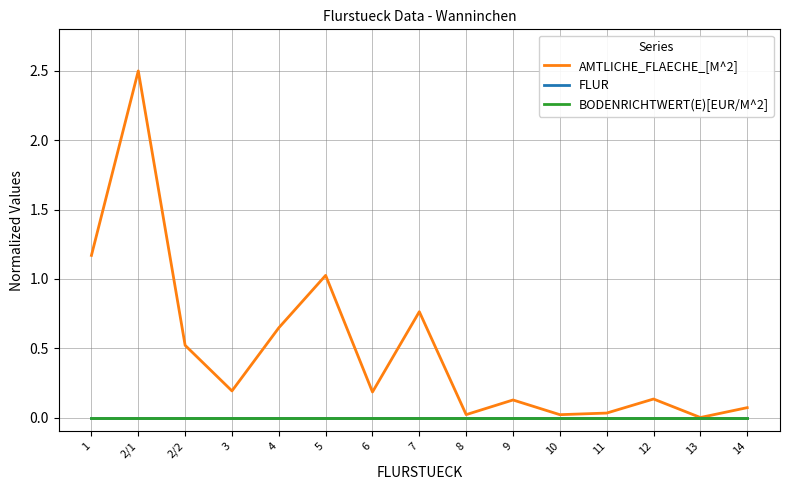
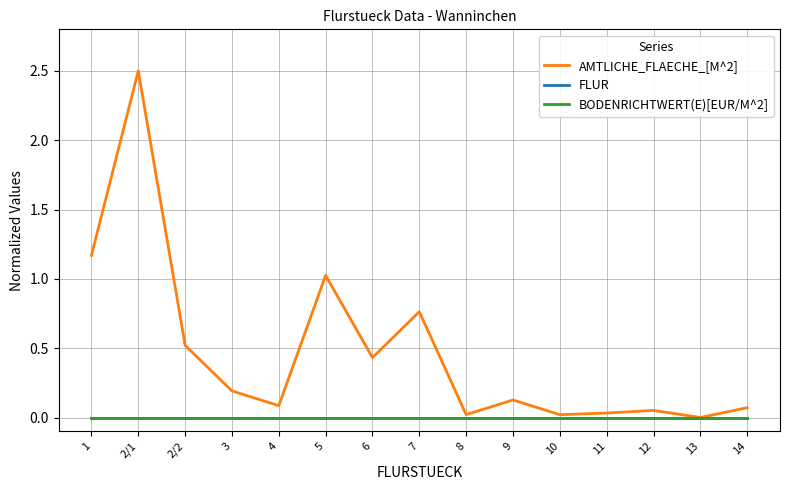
AMTLICHE_FLAECHE_[M^2], 4: 0.65 -> 0.09
AMTLICHE_FLAECHE_[M^2], 6: 0.18 -> 0.43
AMTLICHE_FLAECHE_[M^2], 12: 0.13 -> 0.05
